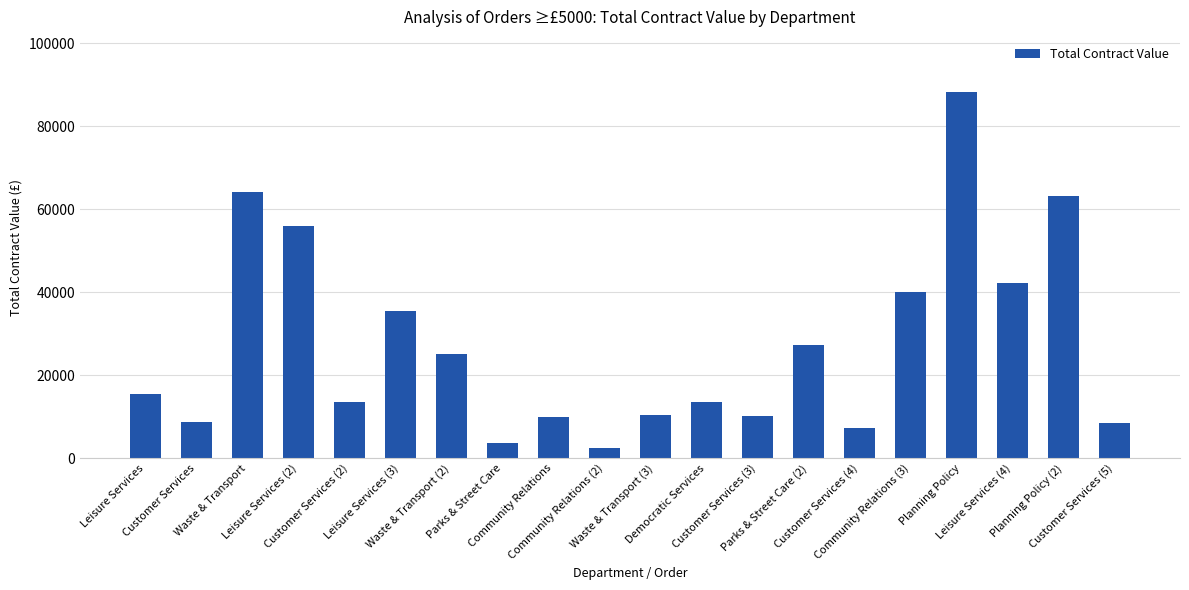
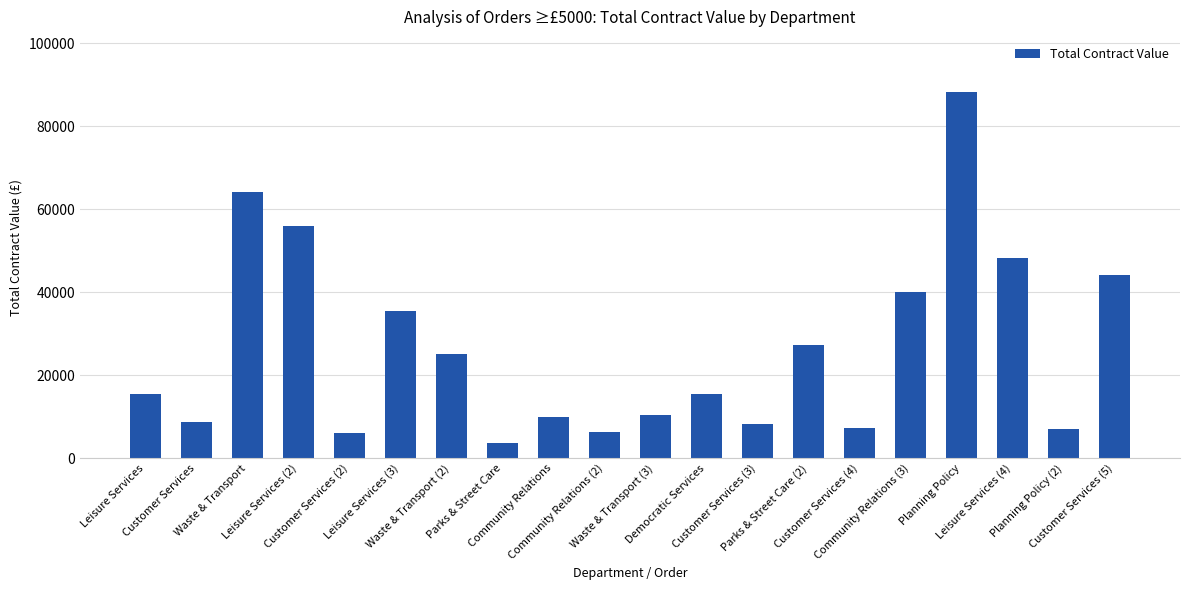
Customer Services (2): 13000 -> 6000
Community Relations (2): 2000 -> 6000
Democratic Services: 14000 -> 15000
Customer Services (3): 10000 -> 8000
Leisure Services (4): 42000 -> 48000
Planning Policy (2): 63000 -> 7000
Customer Services (5): 8000 -> 44000
